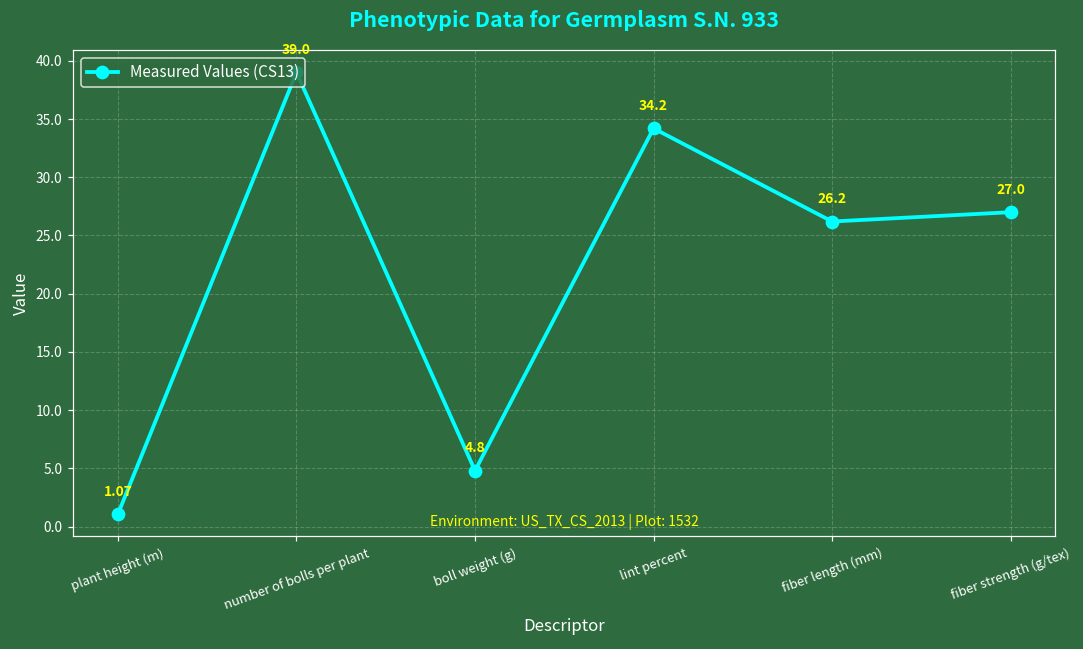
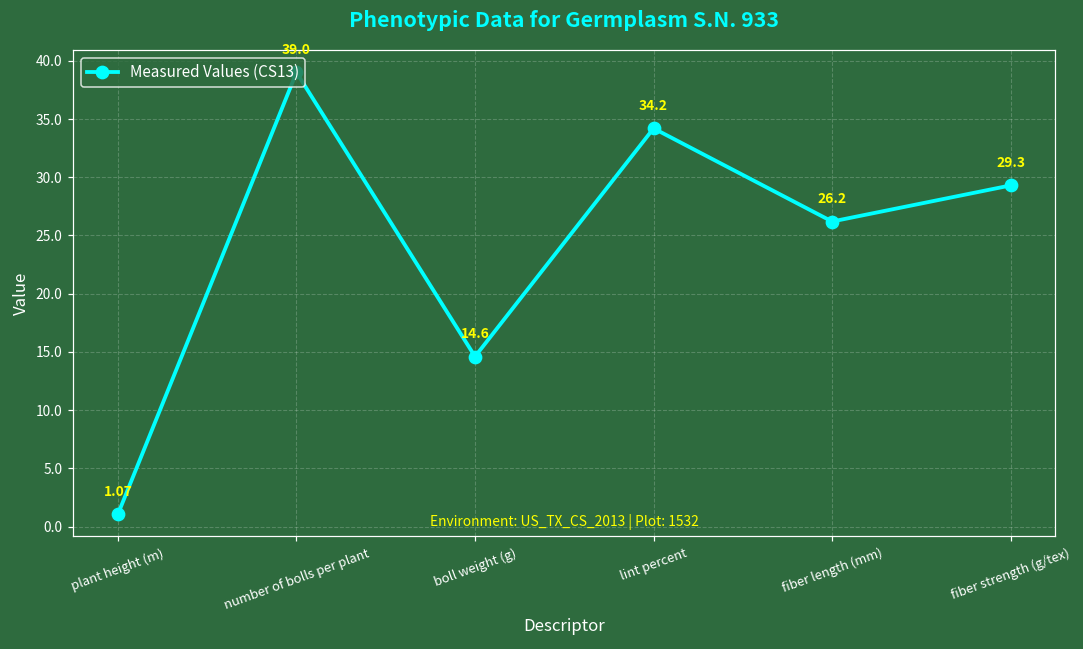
boll weight (g): 4.8 -> 14.6
fiber strength (g/tex): 27.0 -> 29.3
